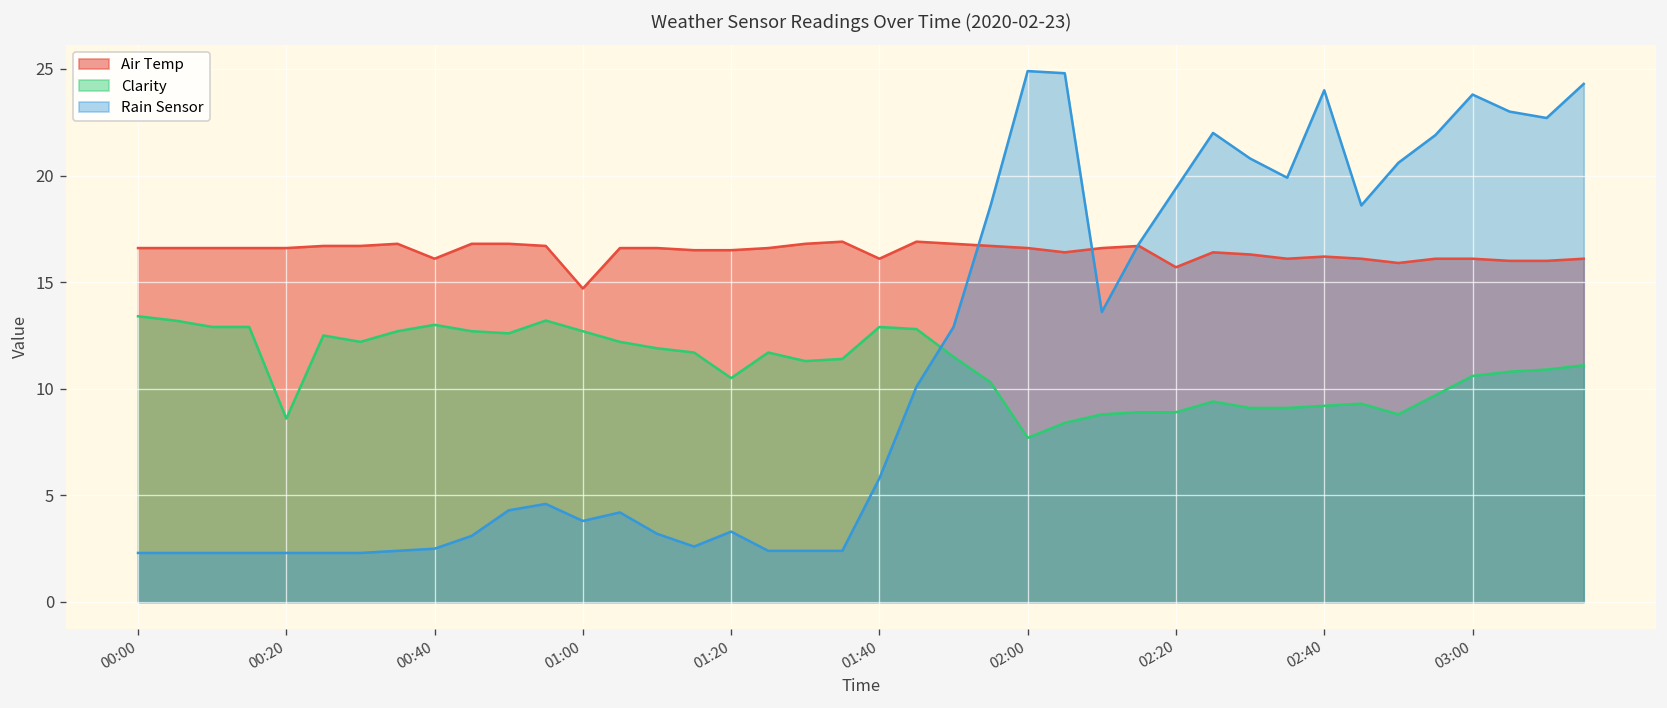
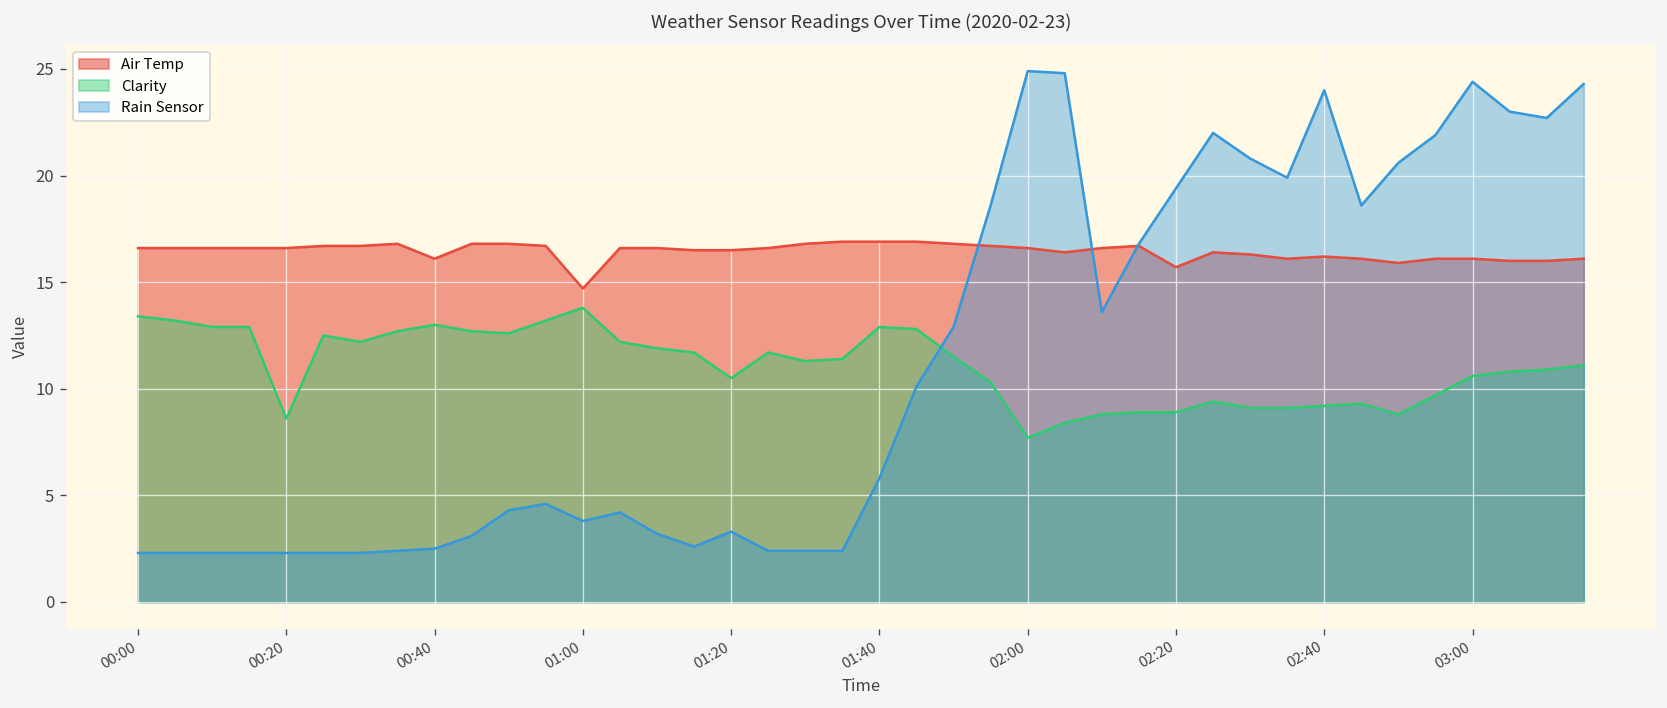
Clarity, 01:00: 12.7 -> 13.8
Air Temp, 01:40: 16.1 -> 16.9
Rain Sensor, 03:00: 23.8 -> 24.4
